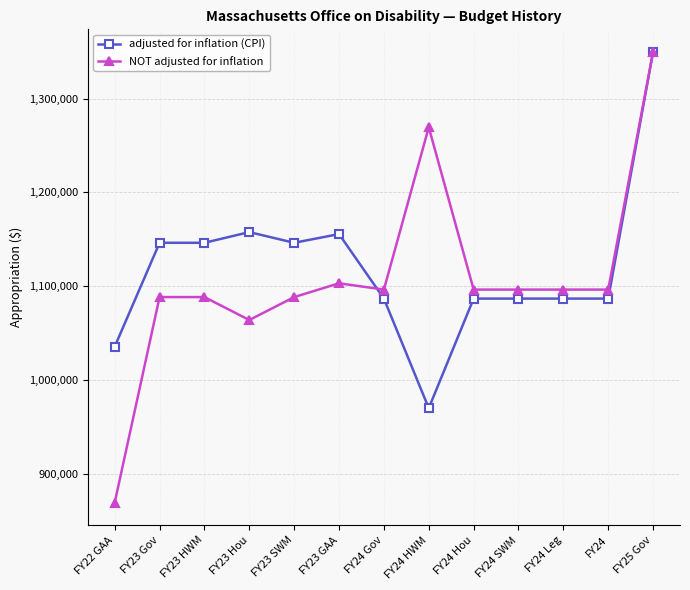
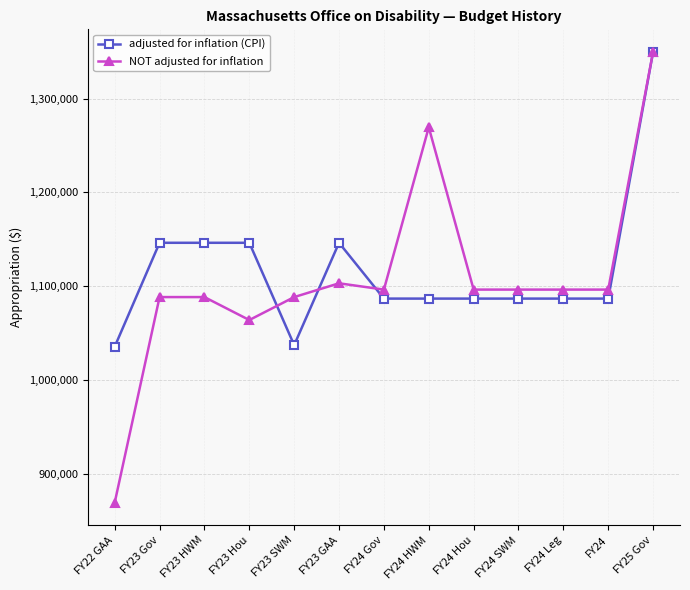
adjusted for inflation (CPI), FY23 Hou: 1,160,000 -> 1,150,000
adjusted for inflation (CPI), FY23 SWM: 1,150,000 -> 1,040,000
adjusted for inflation (CPI), FY23 GAA: 1,160,000 -> 1,150,000
adjusted for inflation (CPI), FY24 HWM: 970,000 -> 1,090,000
